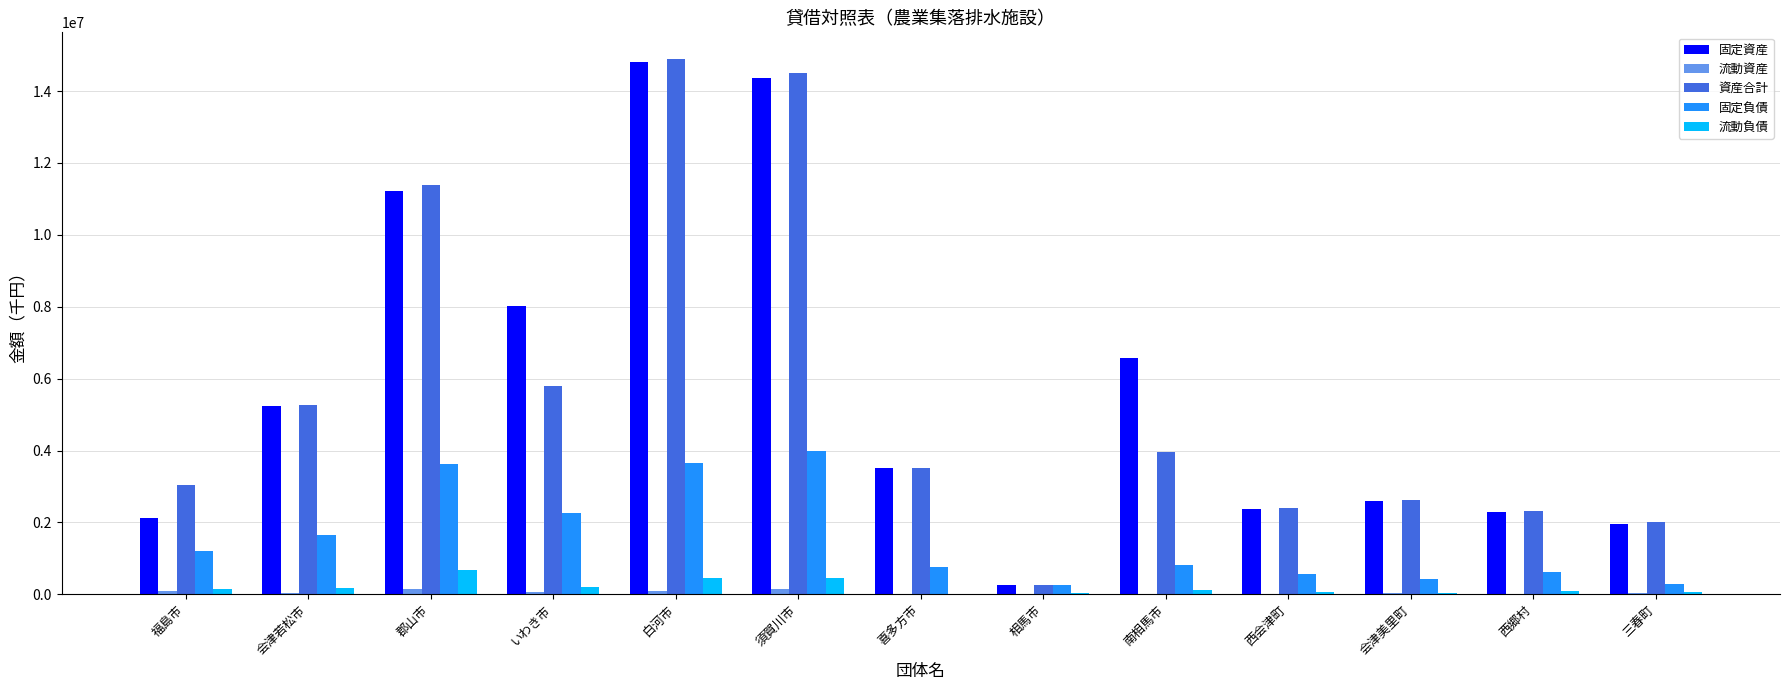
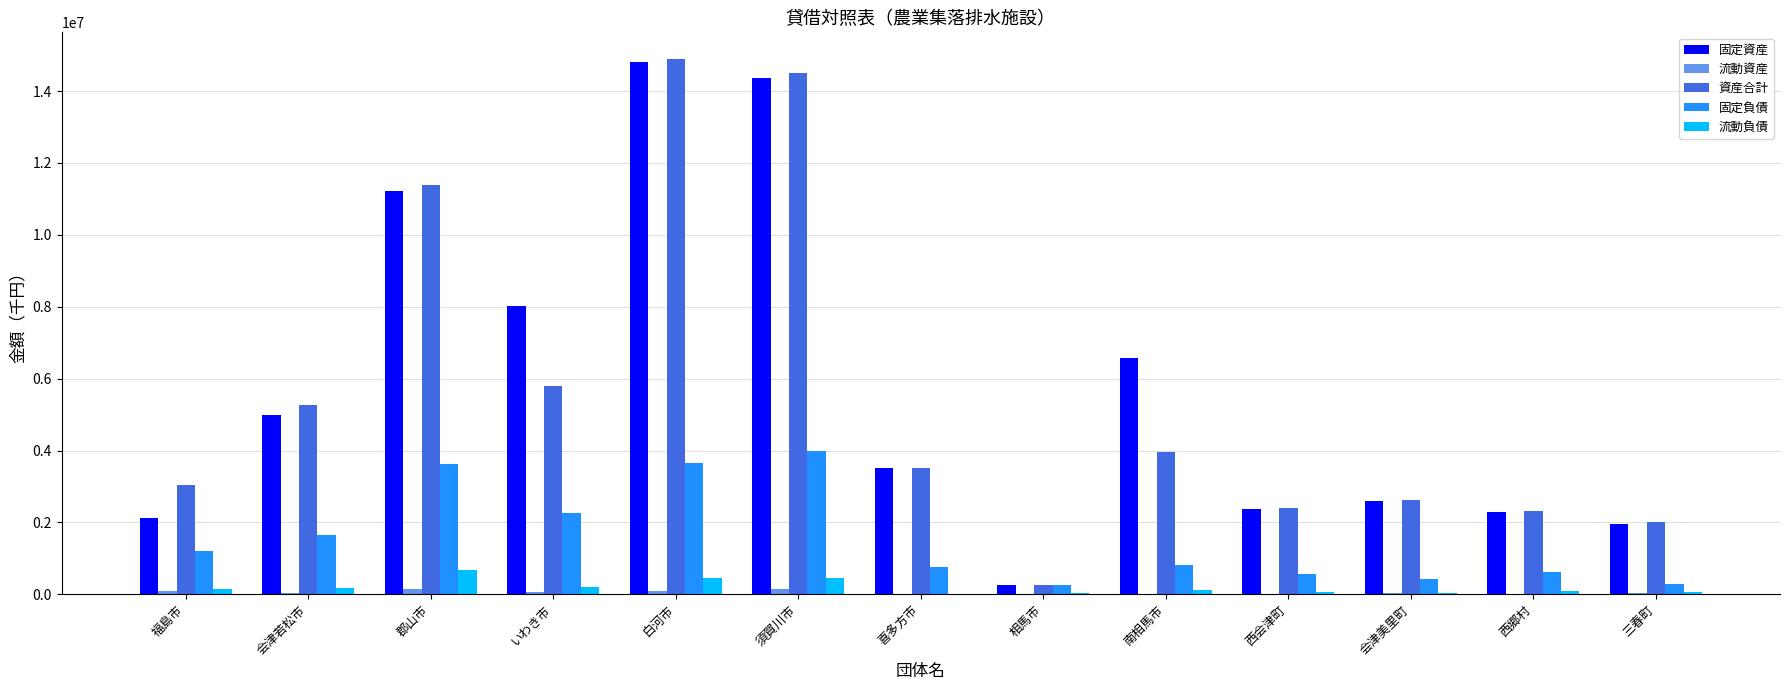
固定資産, 会津若松市: 5200000 -> 5000000
